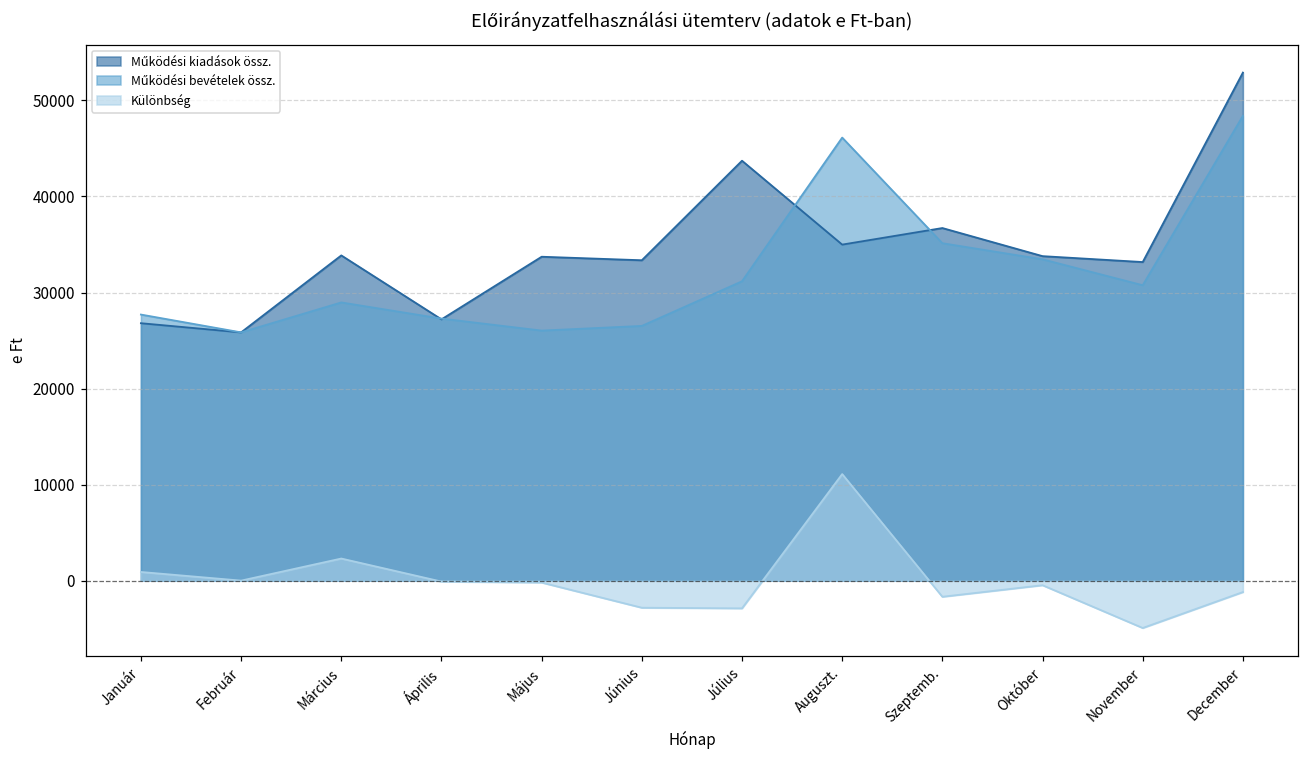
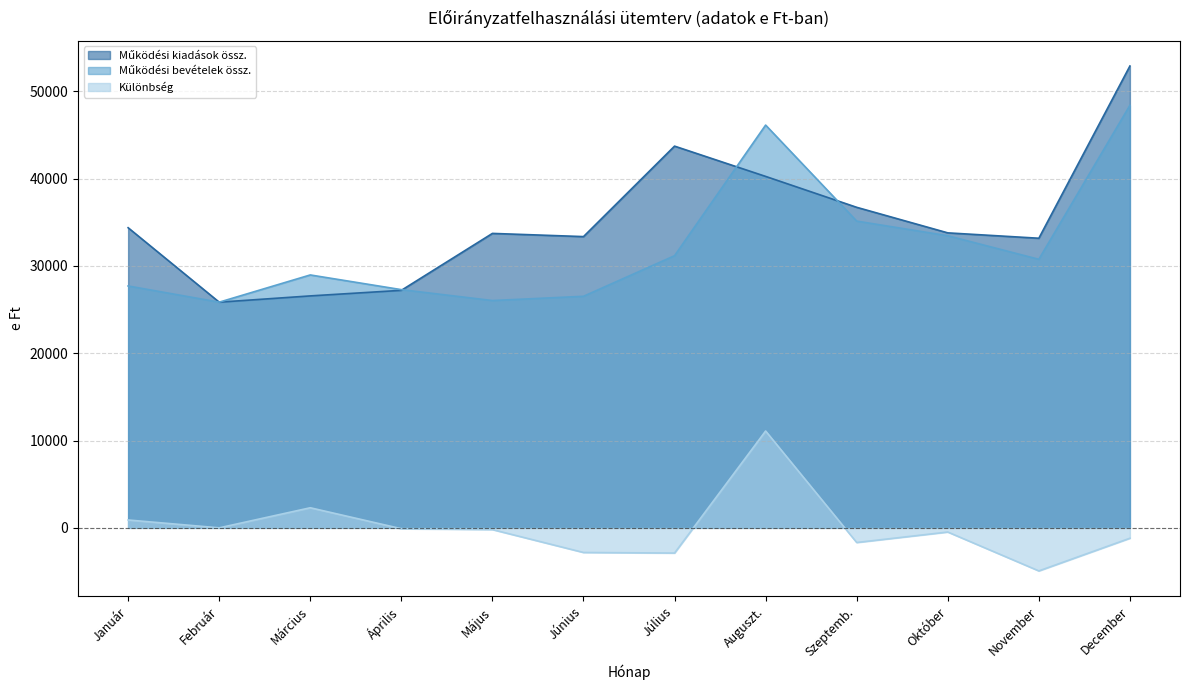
Működési kiadások össz., Január: 27000 -> 34000
Működési kiadások össz., Március: 34000 -> 27000
Működési kiadások össz., Auguszt.: 35000 -> 40000
